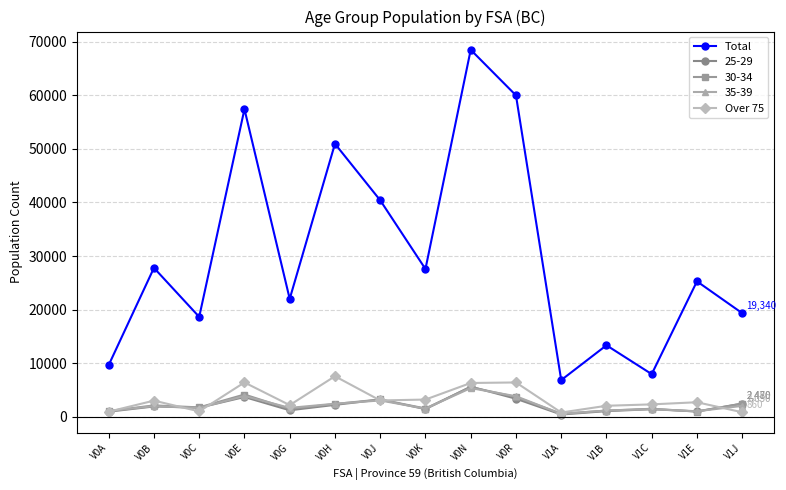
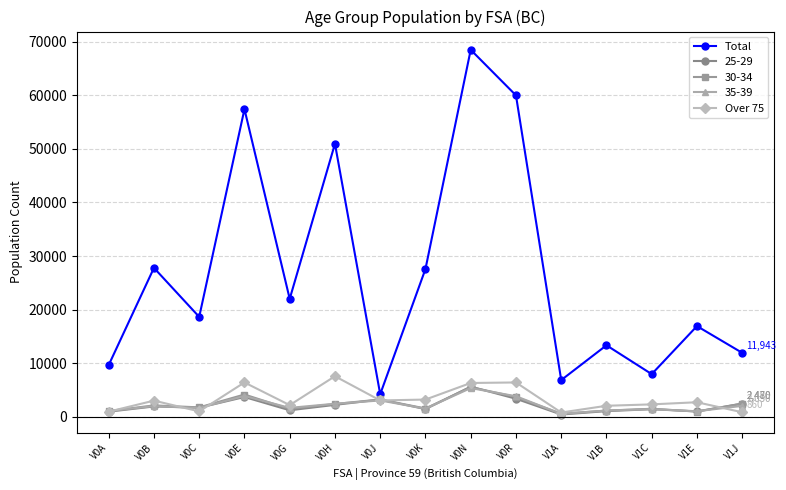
Total, V0J: 40000 -> 4000
Total, V1E: 25000 -> 17000
Total, V1J: 19,340 -> 11,943
